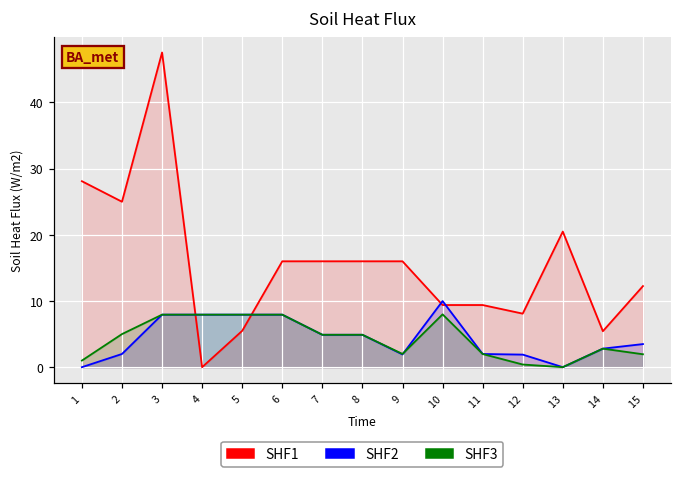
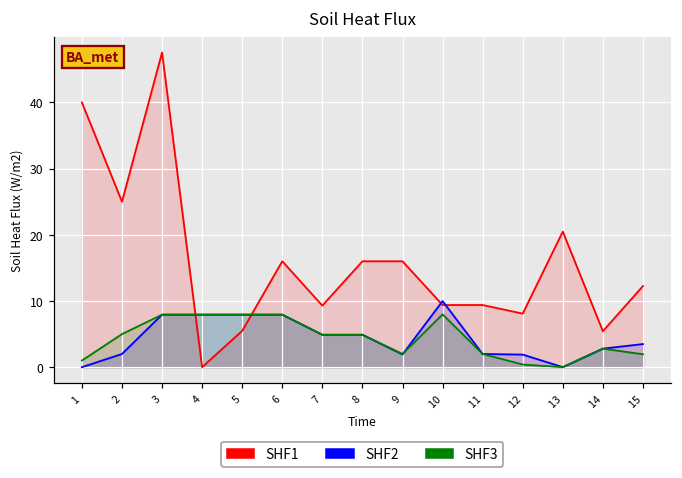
SHF1, 1: 28 -> 40
SHF1, 7: 16 -> 9
